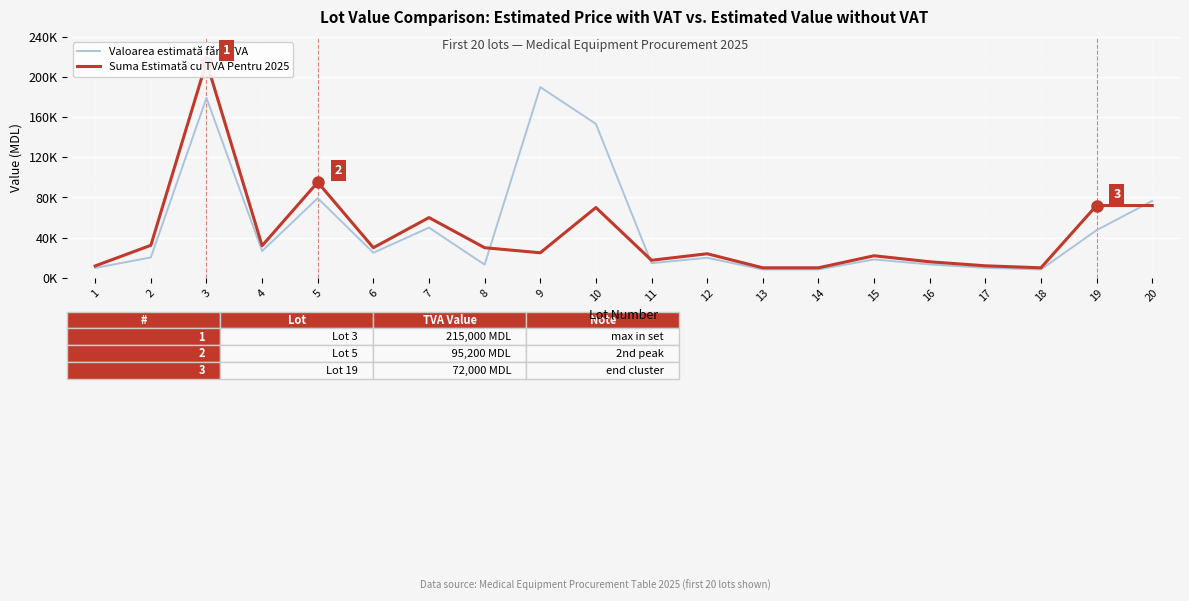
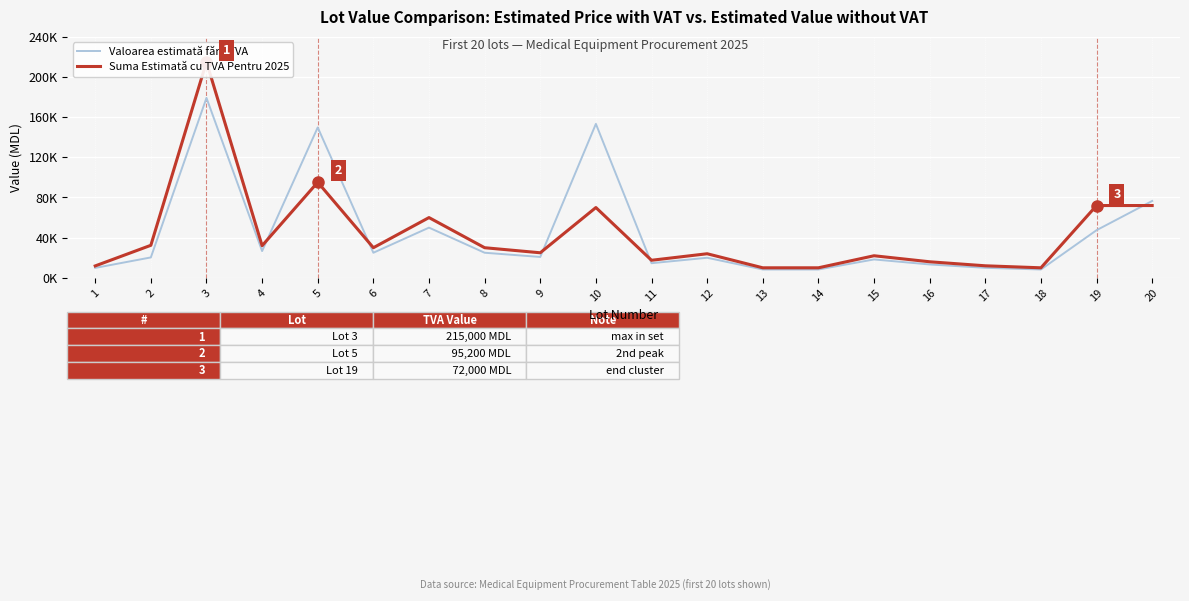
Valoarea estimată fără TVA, 5: 79000 -> 150000
Valoarea estimată fără TVA, 8: 13000 -> 25000
Valoarea estimată fără TVA, 9: 190000 -> 21000
